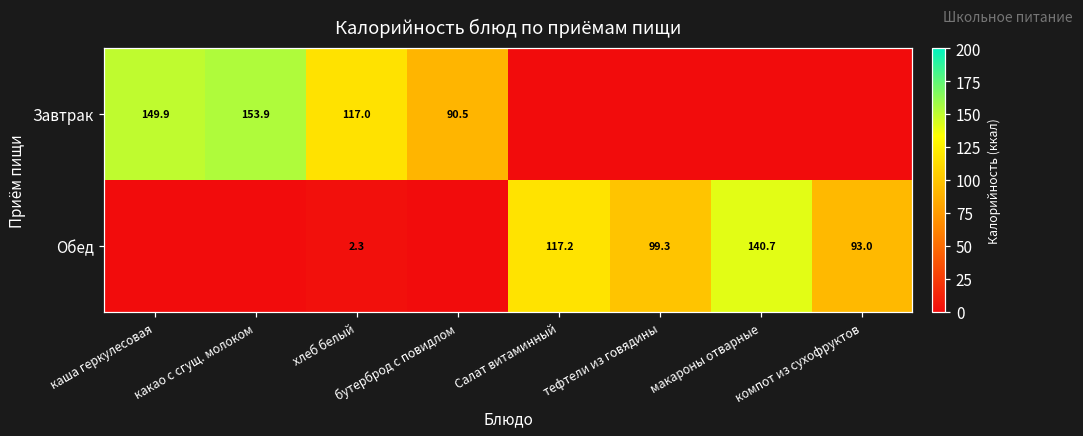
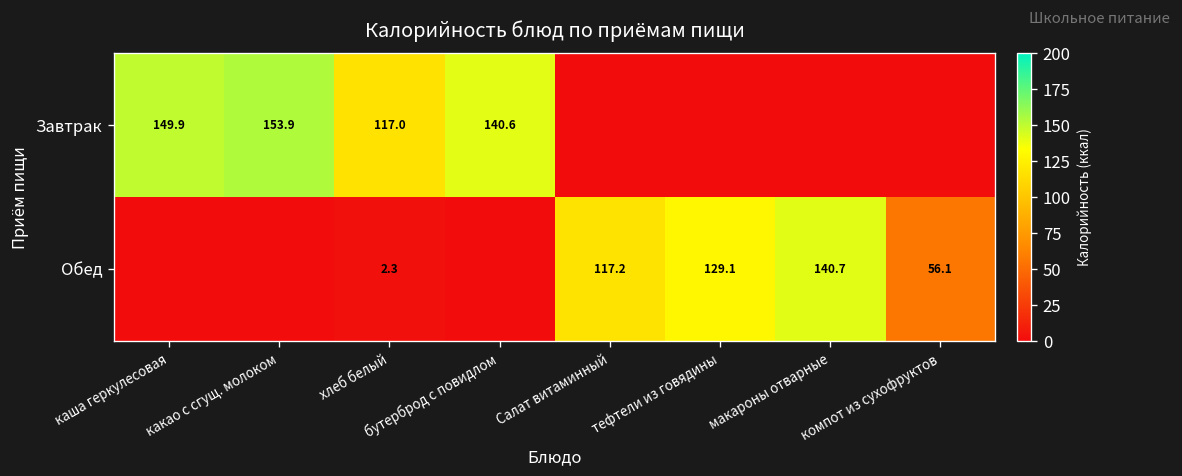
Завтрак, бутерброд с повидлом: 90.5 -> 140.6
Обед, тефтели из говядины: 99.3 -> 129.1
Обед, компот из сухофруктов: 93.0 -> 56.1
